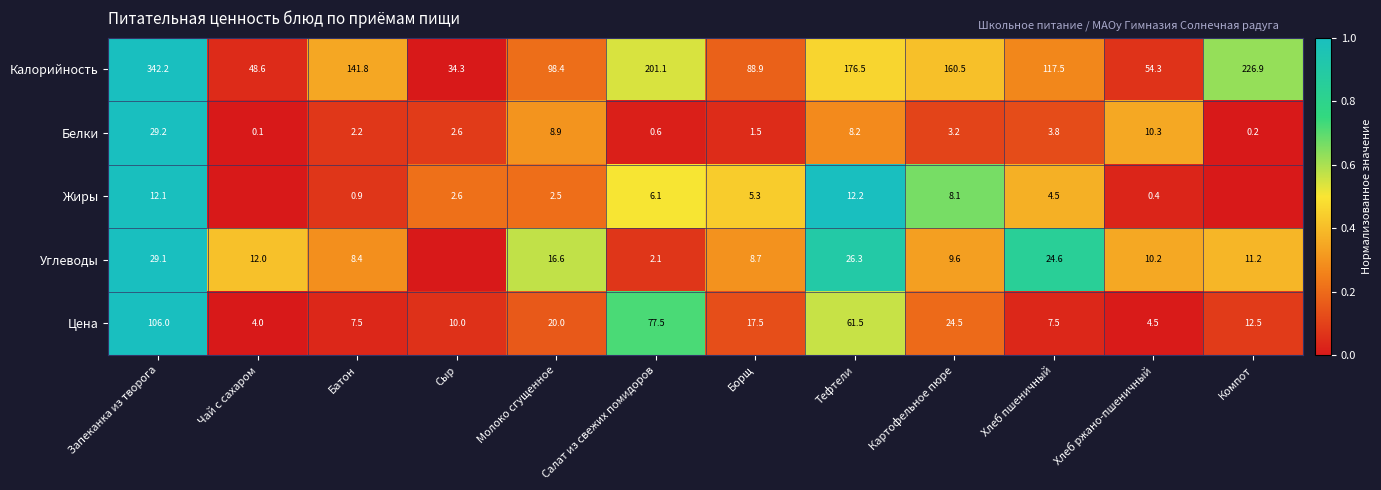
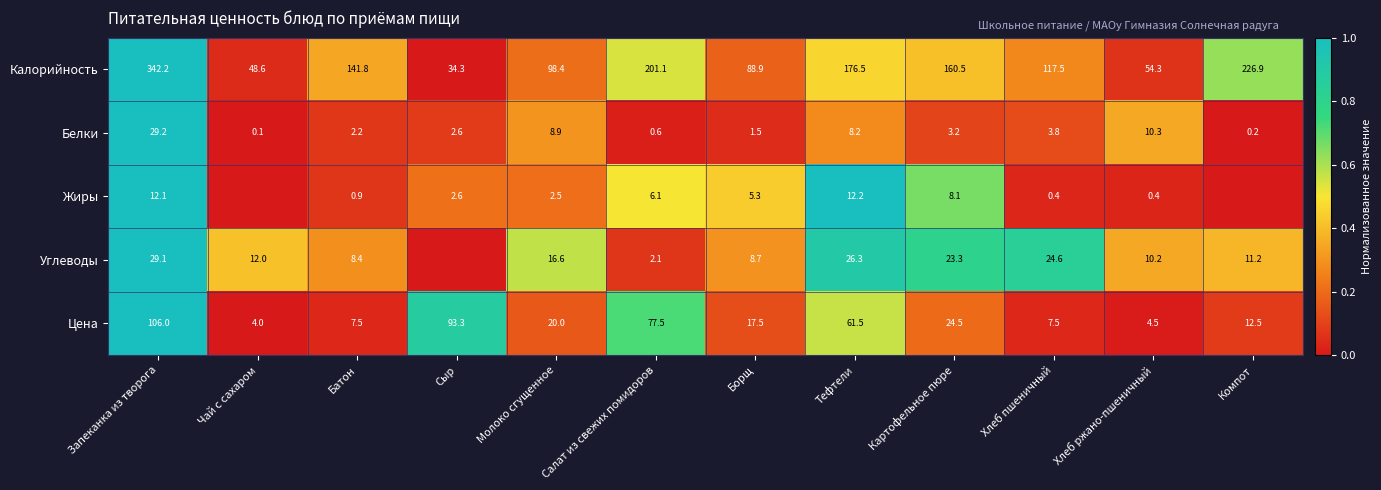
Жиры, Хлеб пшеничный: 4.5 -> 0.4
Углеводы, Картофельное пюре: 9.6 -> 23.3
Цена, Сыр: 10.0 -> 93.3
